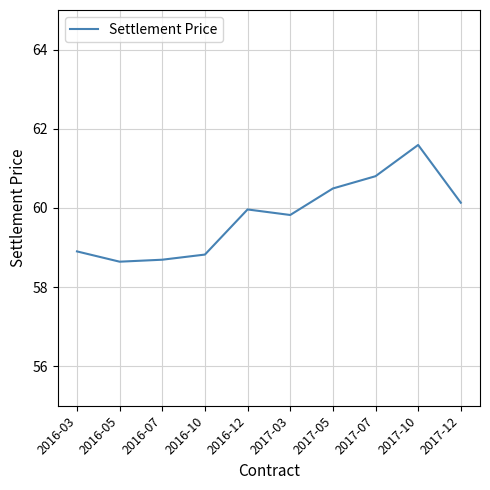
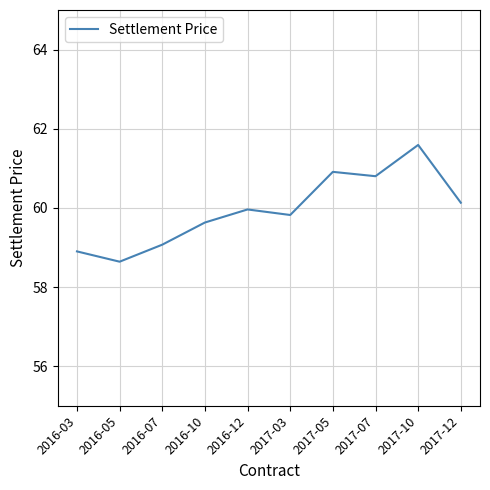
2016-07: 58.7 -> 59.1
2016-10: 58.8 -> 59.6
2017-05: 60.5 -> 60.9
